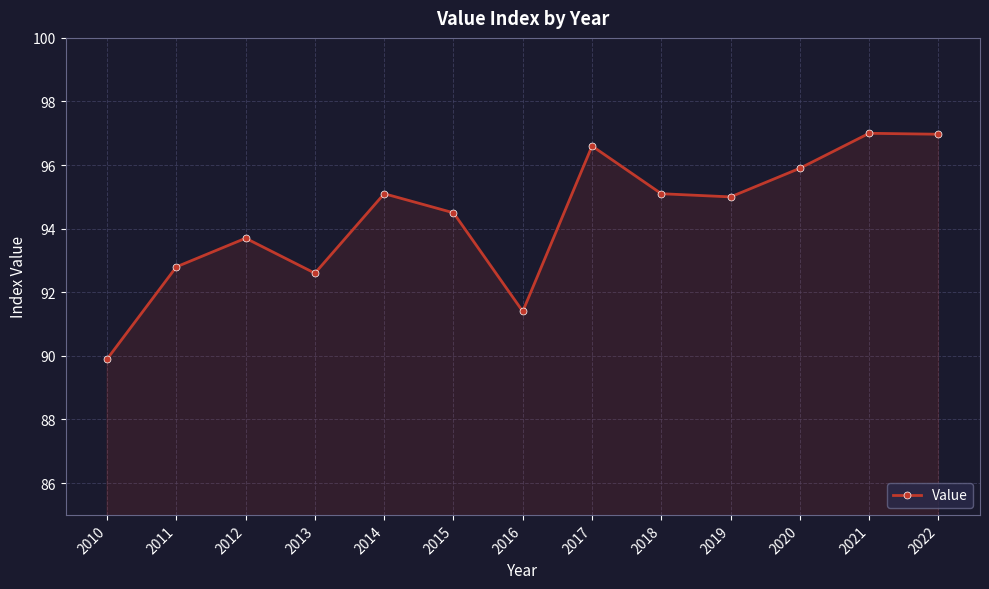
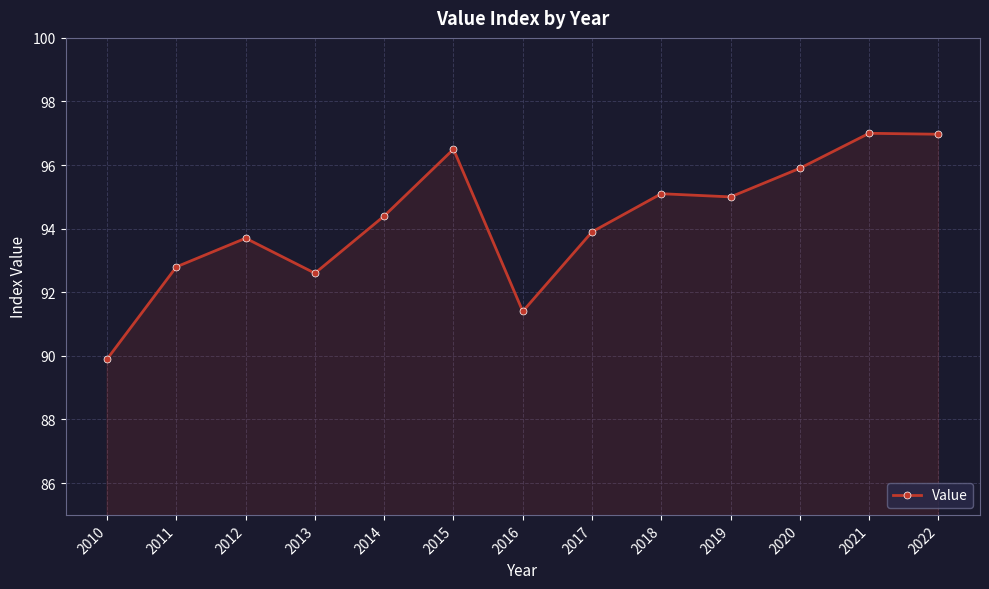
2014: 95.1 -> 94.4
2015: 94.5 -> 96.5
2017: 96.6 -> 93.9
